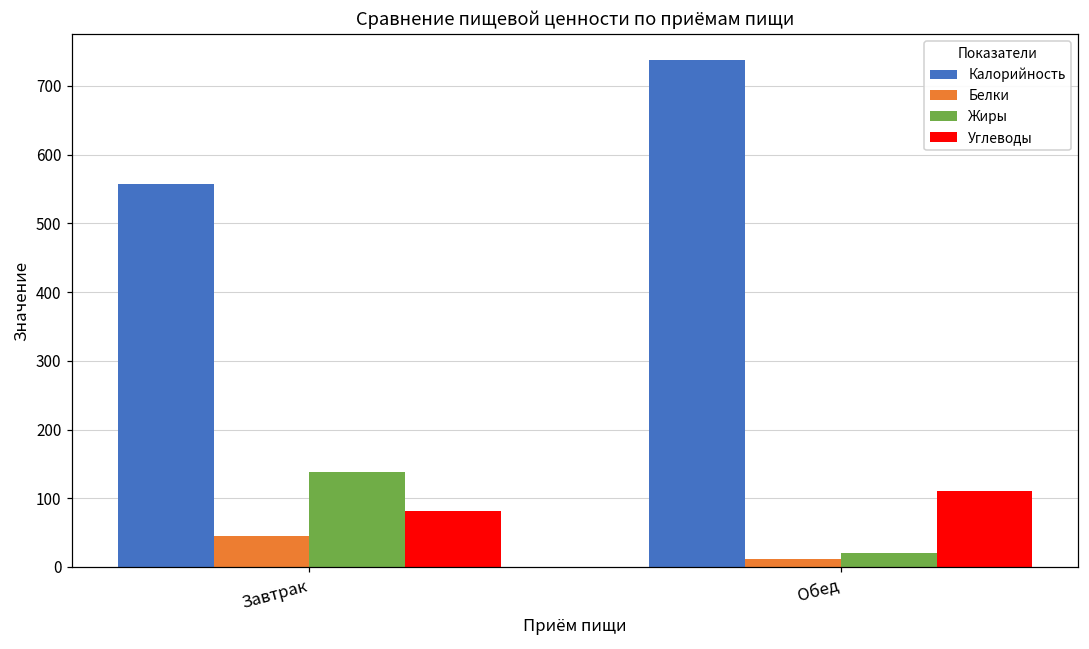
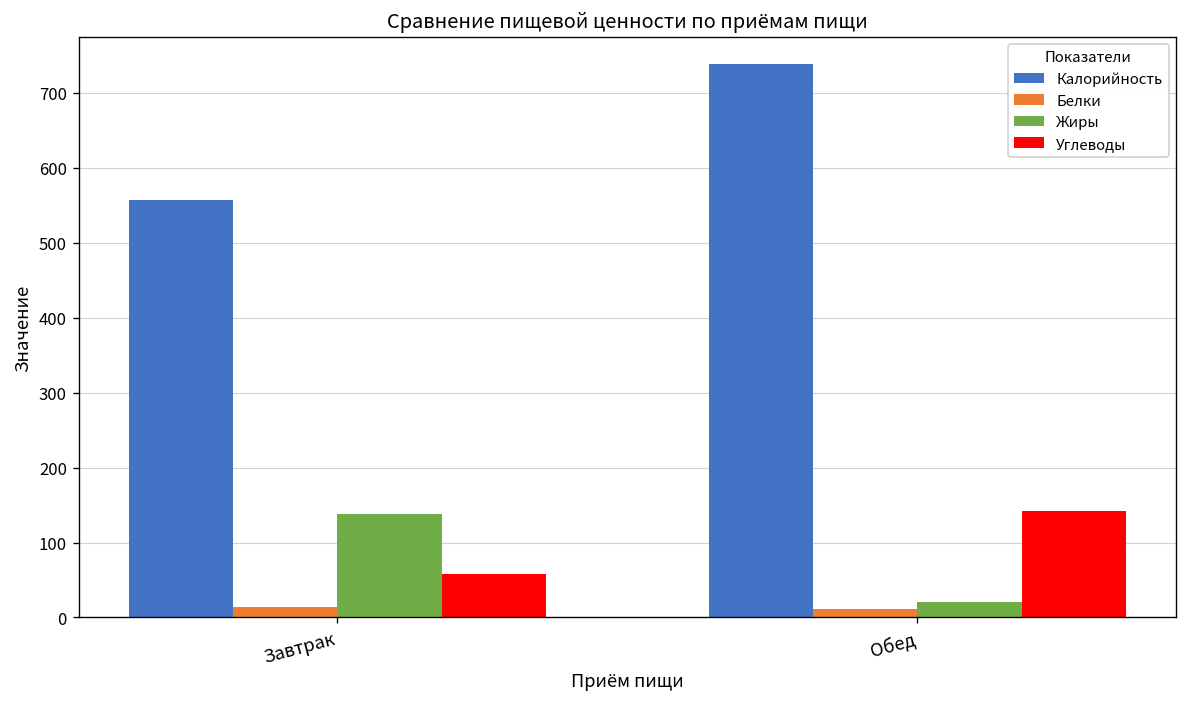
Белки, Завтрак: 40 -> 10
Углеводы, Завтрак: 80 -> 60
Углеводы, Обед: 110 -> 140
